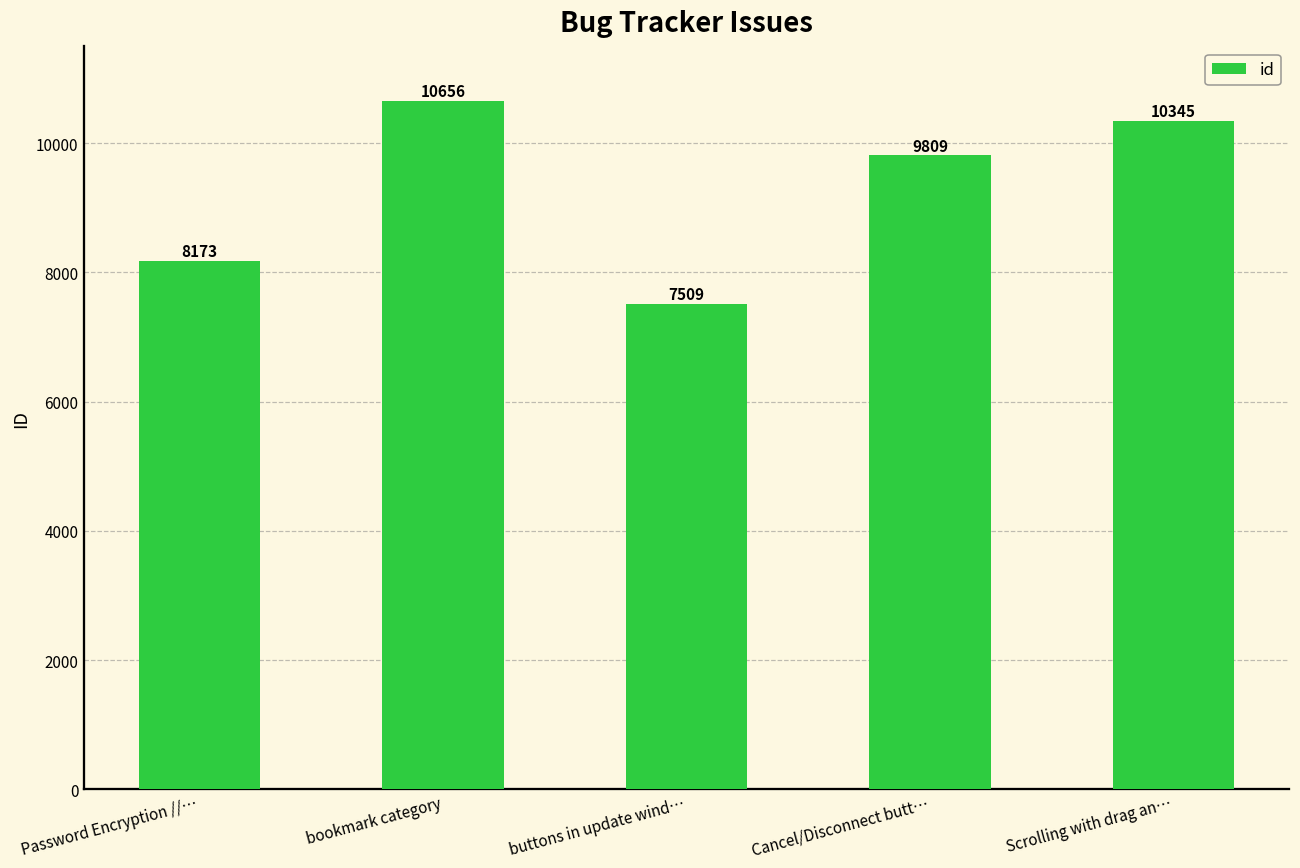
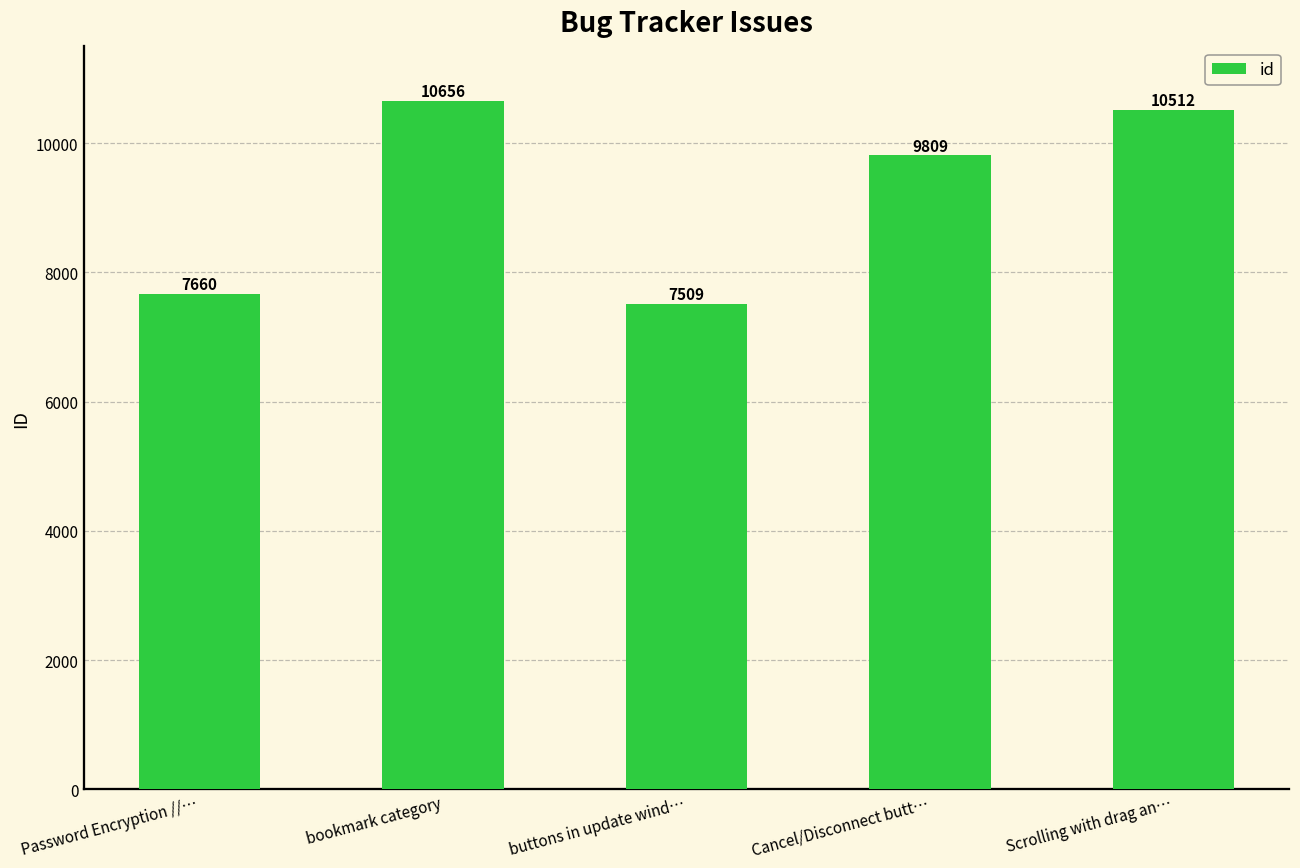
Password Encryption //…: 8173 -> 7660
Scrolling with drag an…: 10345 -> 10512
